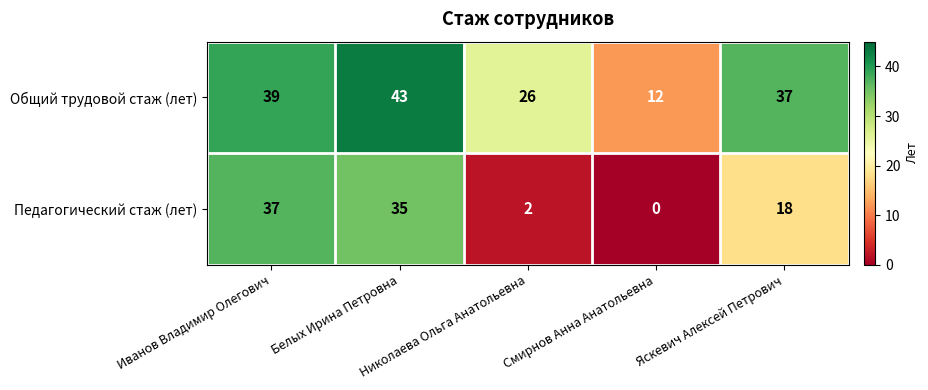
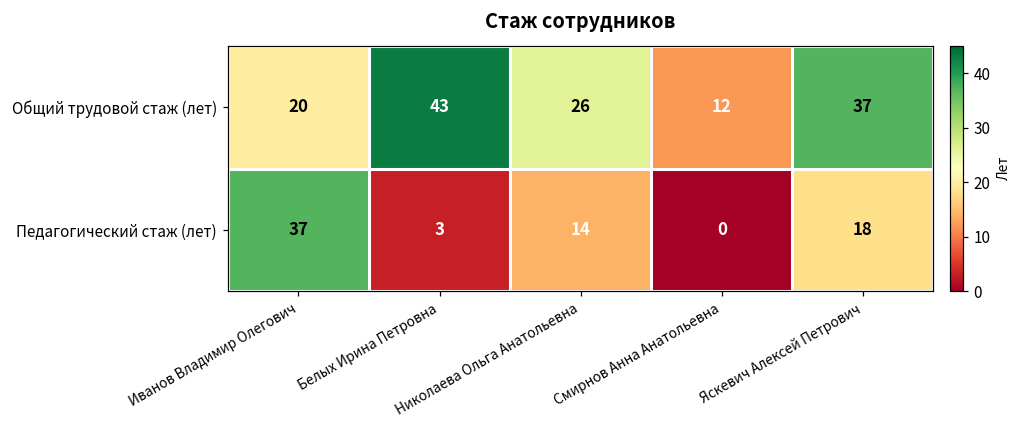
Общий трудовой стаж (лет), Иванов Владимир Олегович: 39 -> 20
Педагогический стаж (лет), Белых Ирина Петровна: 35 -> 3
Педагогический стаж (лет), Николаева Ольга Анатольевна: 2 -> 14
